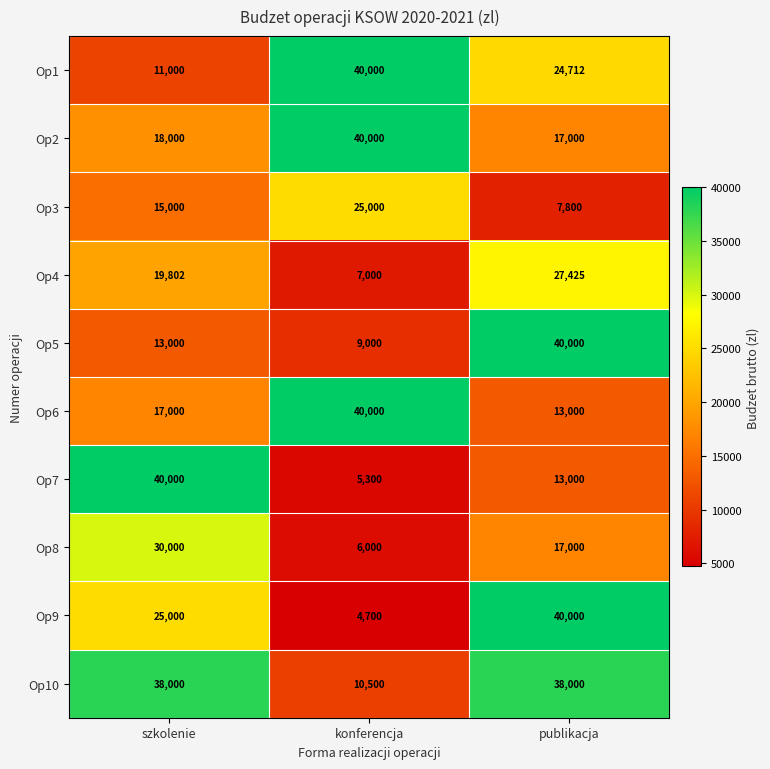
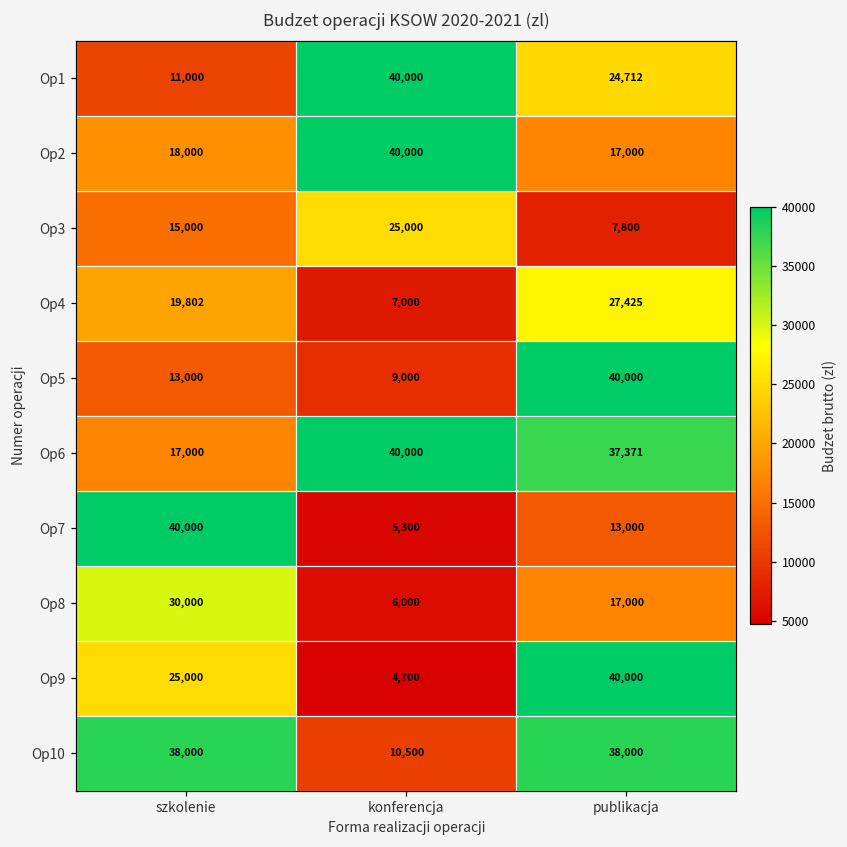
Op6, publikacja: 13,000 -> 37,371
